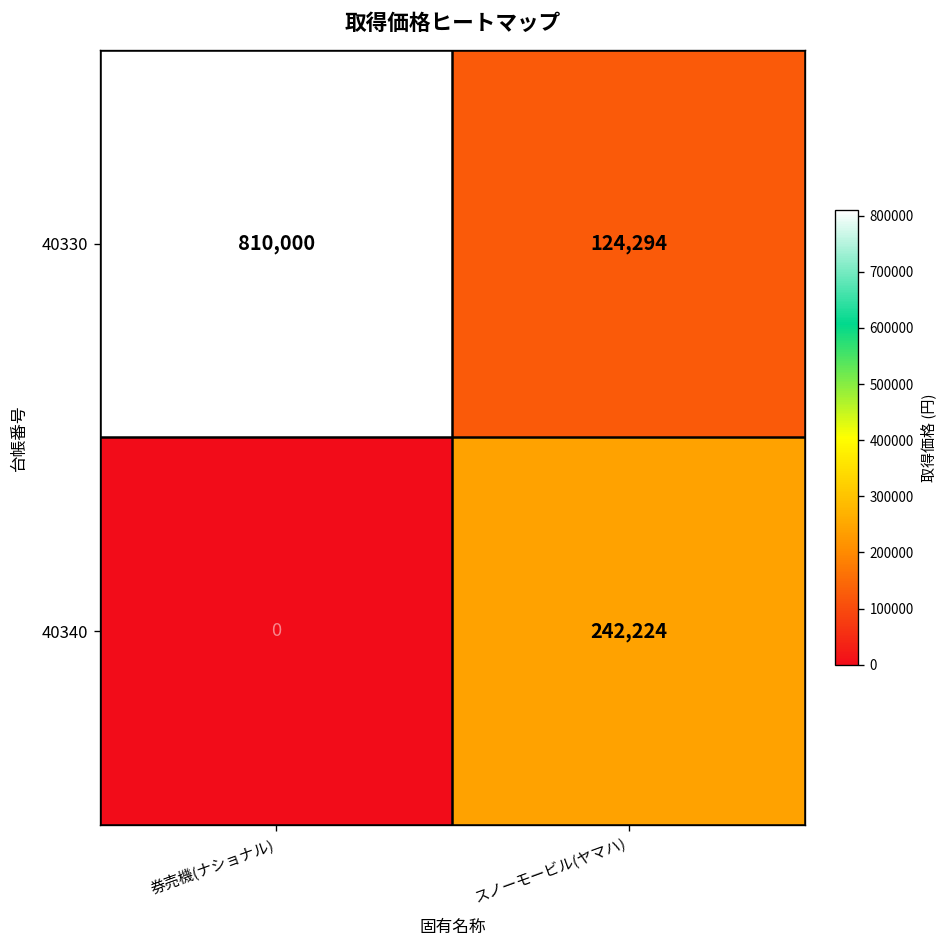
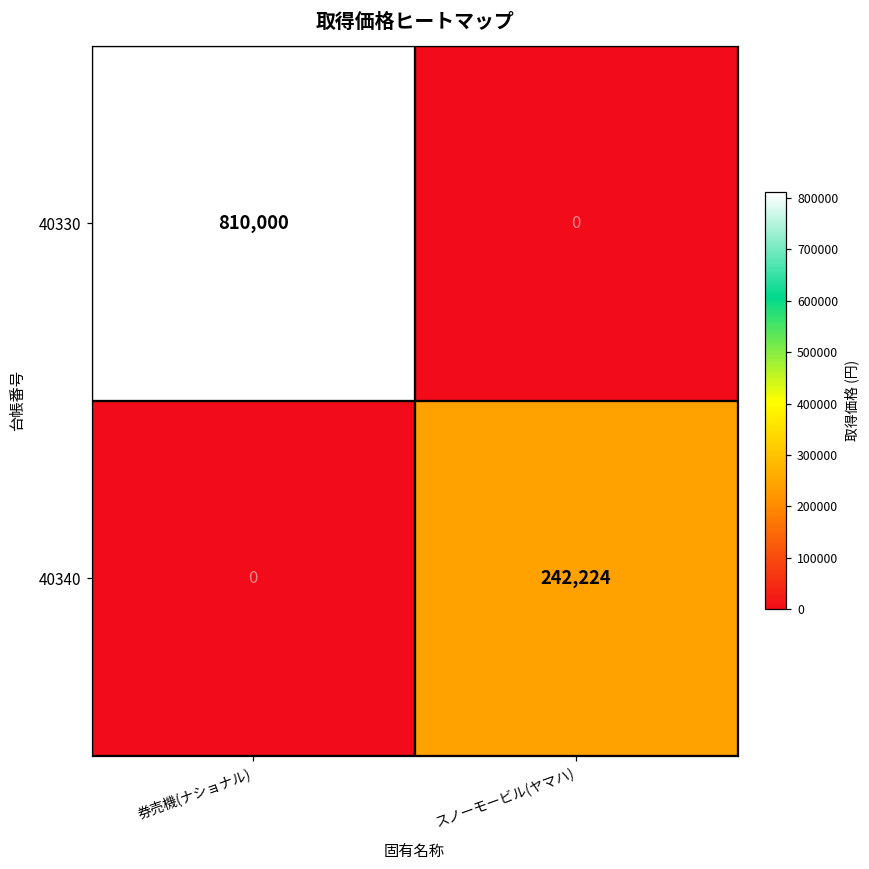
40330, スノーモービル(ヤマハ): 124,294 -> 0
